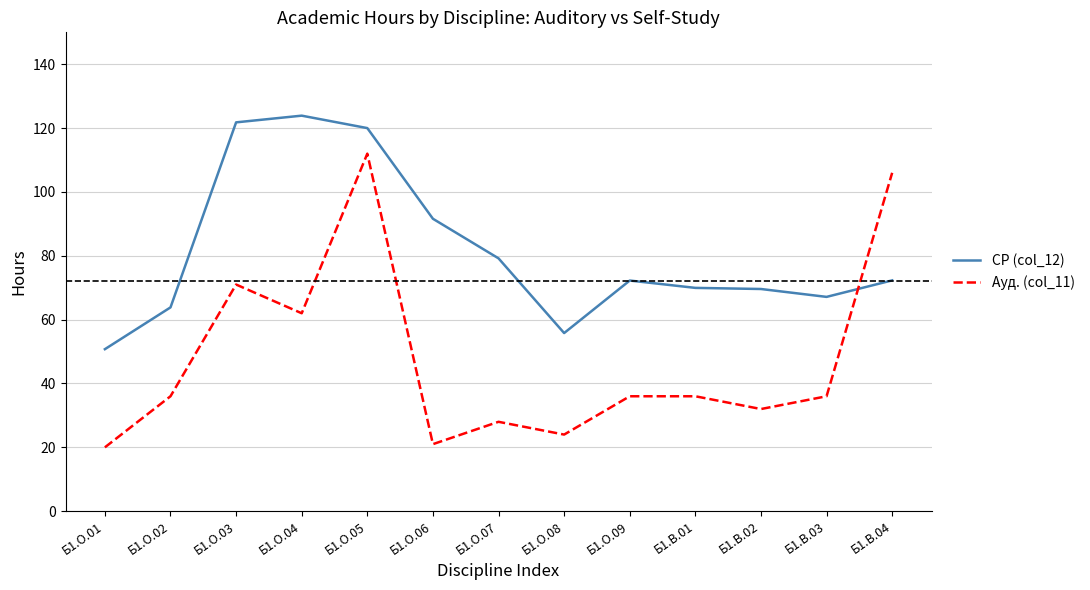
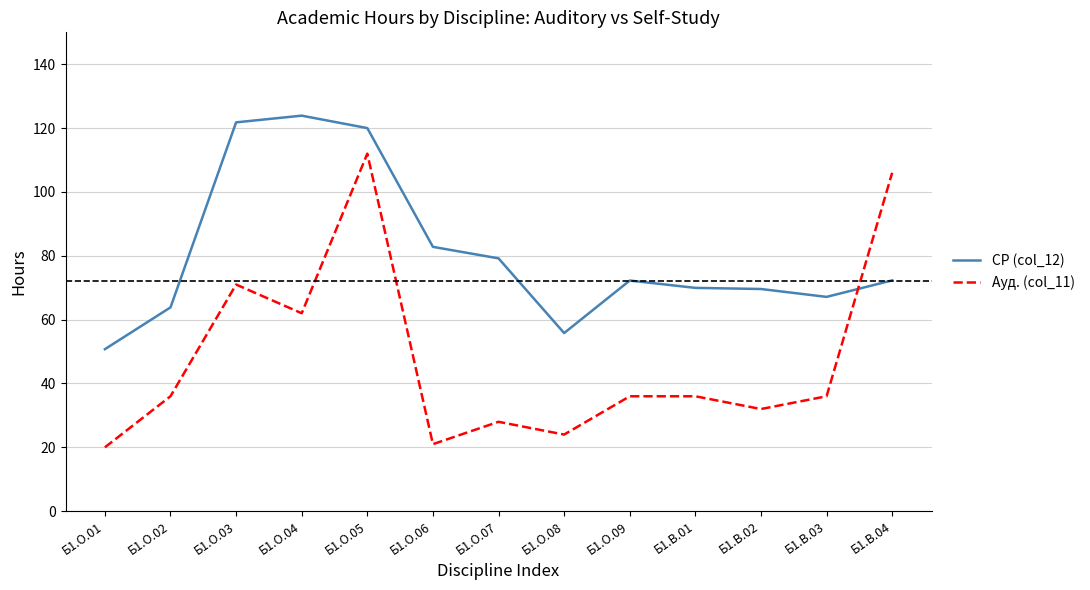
СР (col_12), Б1.О.06: 92 -> 83
